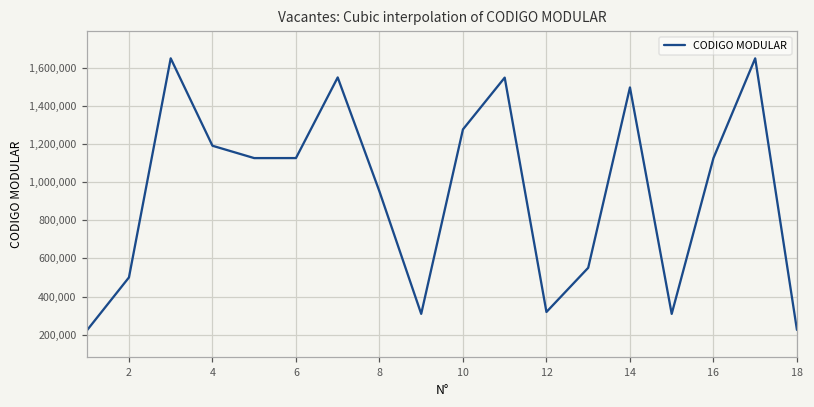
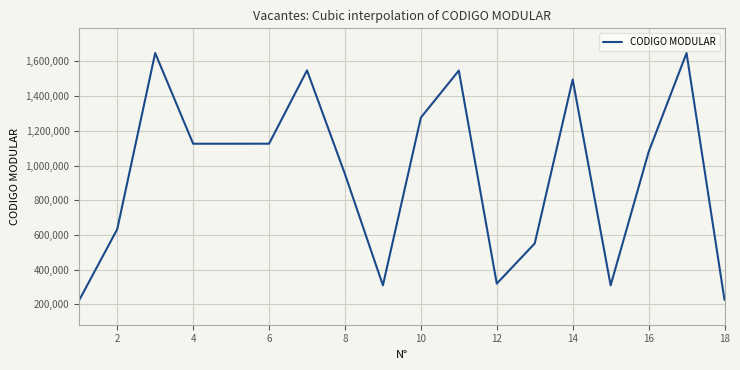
2: 500,000 -> 630,000
4: 1,190,000 -> 1,130,000
16: 1,130,000 -> 1,080,000
